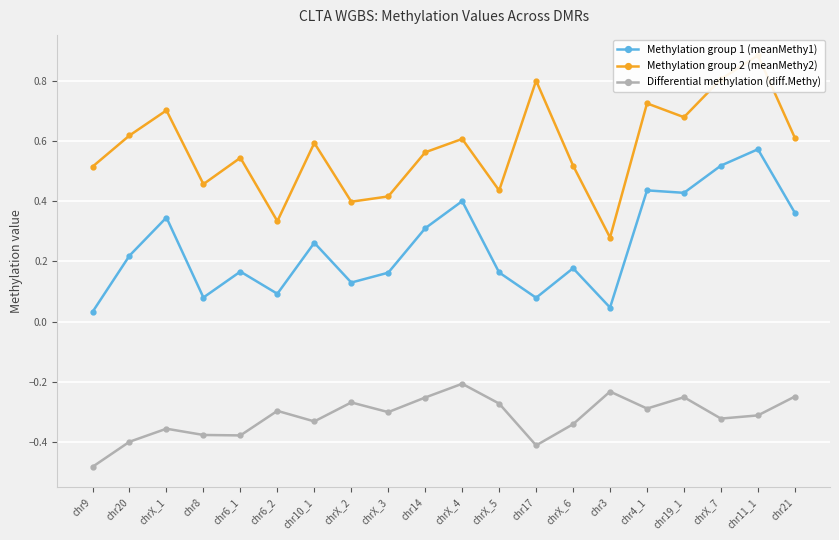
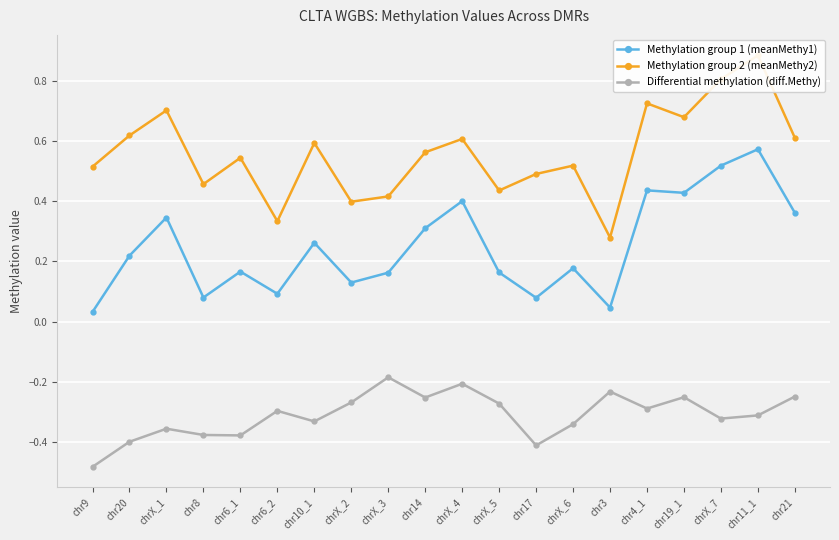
Differential methylation (diff.Methy), chrX_3: -0.30 -> -0.19
Methylation group 2 (meanMethy2), chr17: 0.80 -> 0.49
